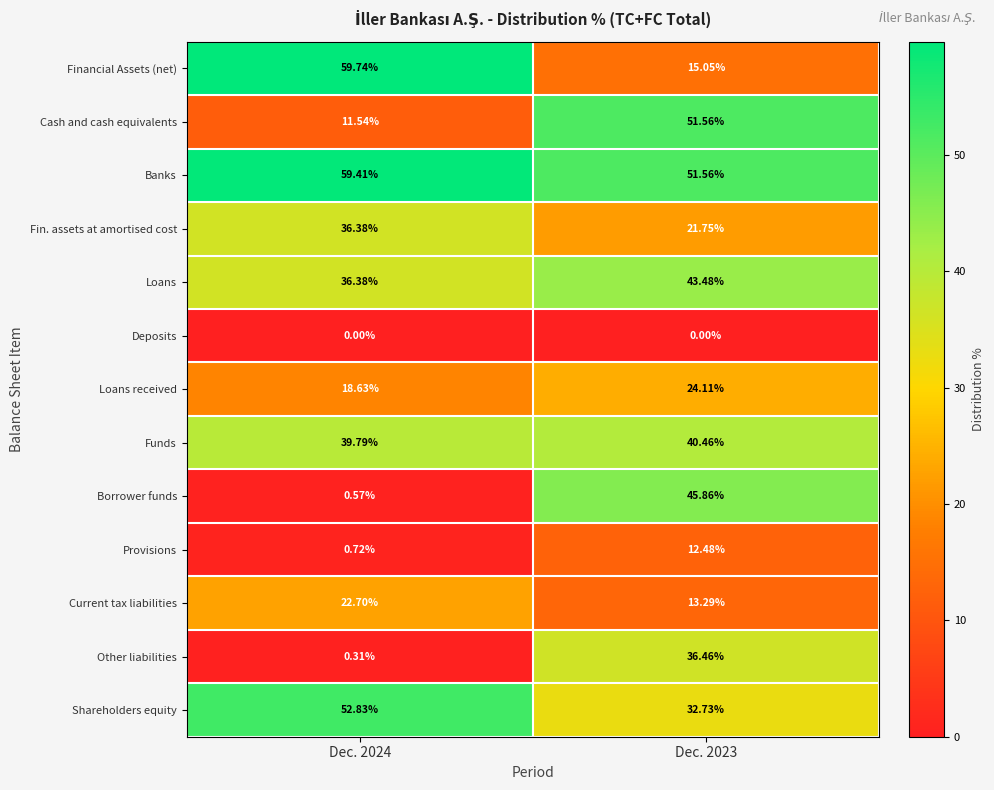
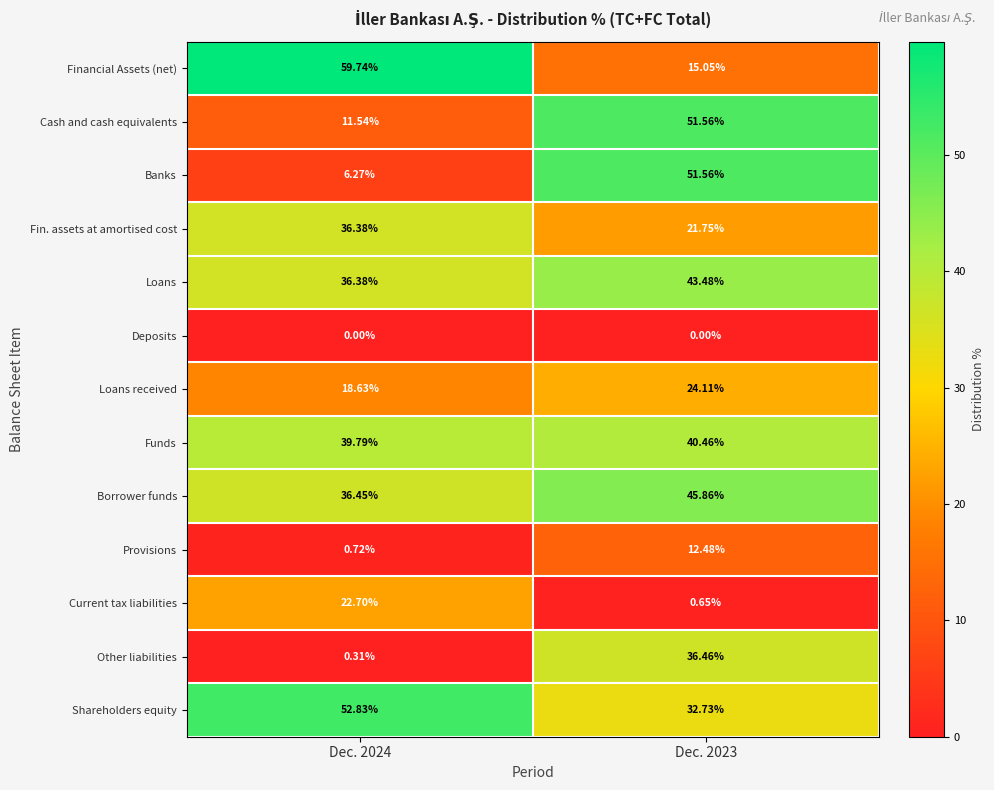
Banks, Dec. 2024: 59.41% -> 6.27%
Borrower funds, Dec. 2024: 0.57% -> 36.45%
Current tax liabilities, Dec. 2023: 13.29% -> 0.65%
